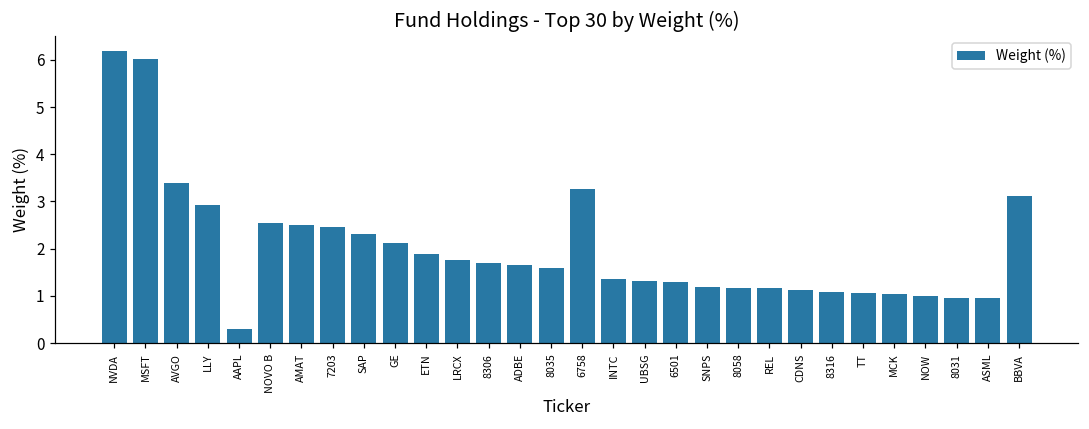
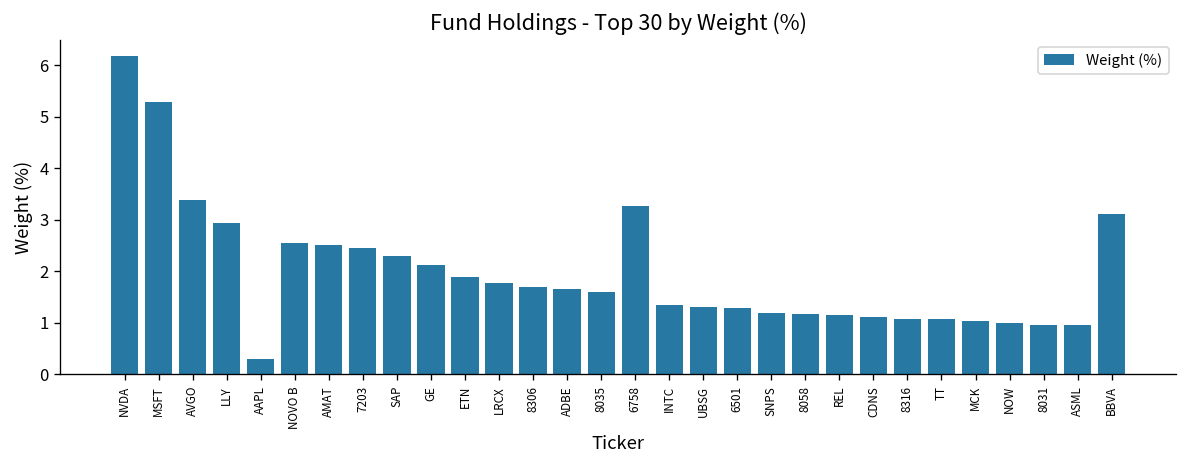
MSFT: 6.0 -> 5.3
